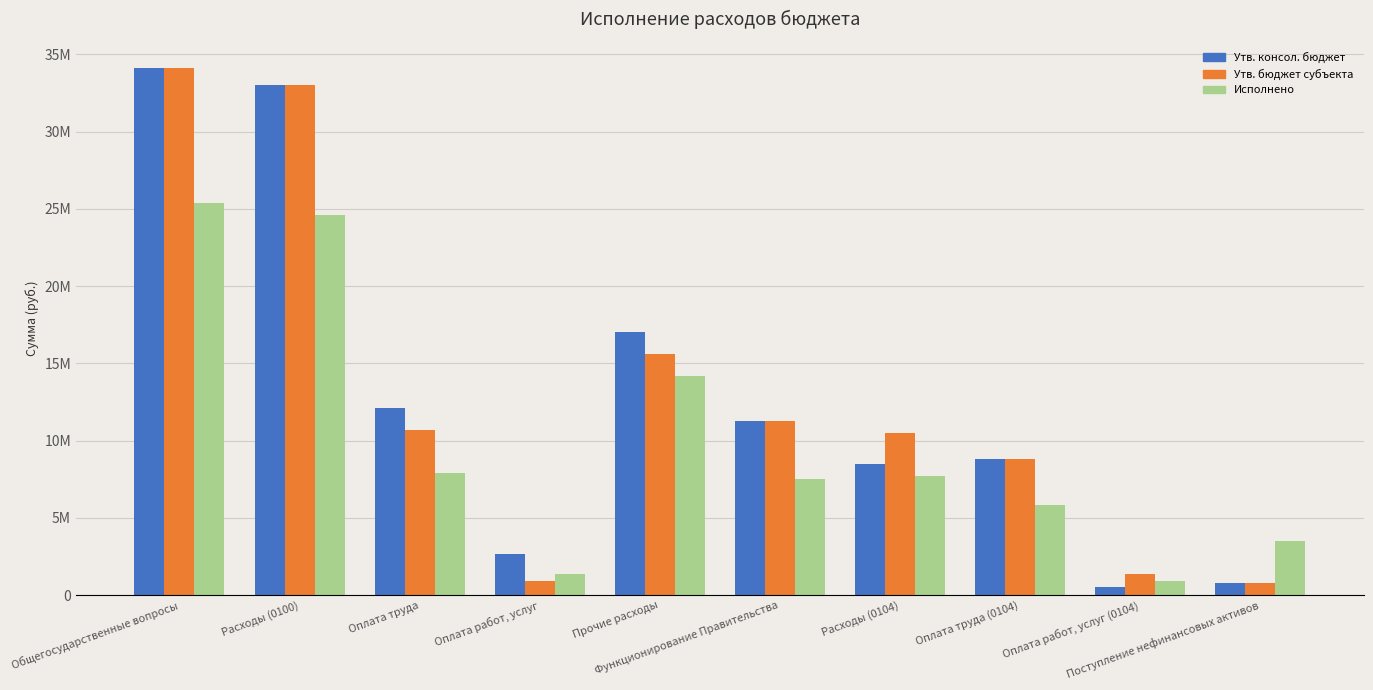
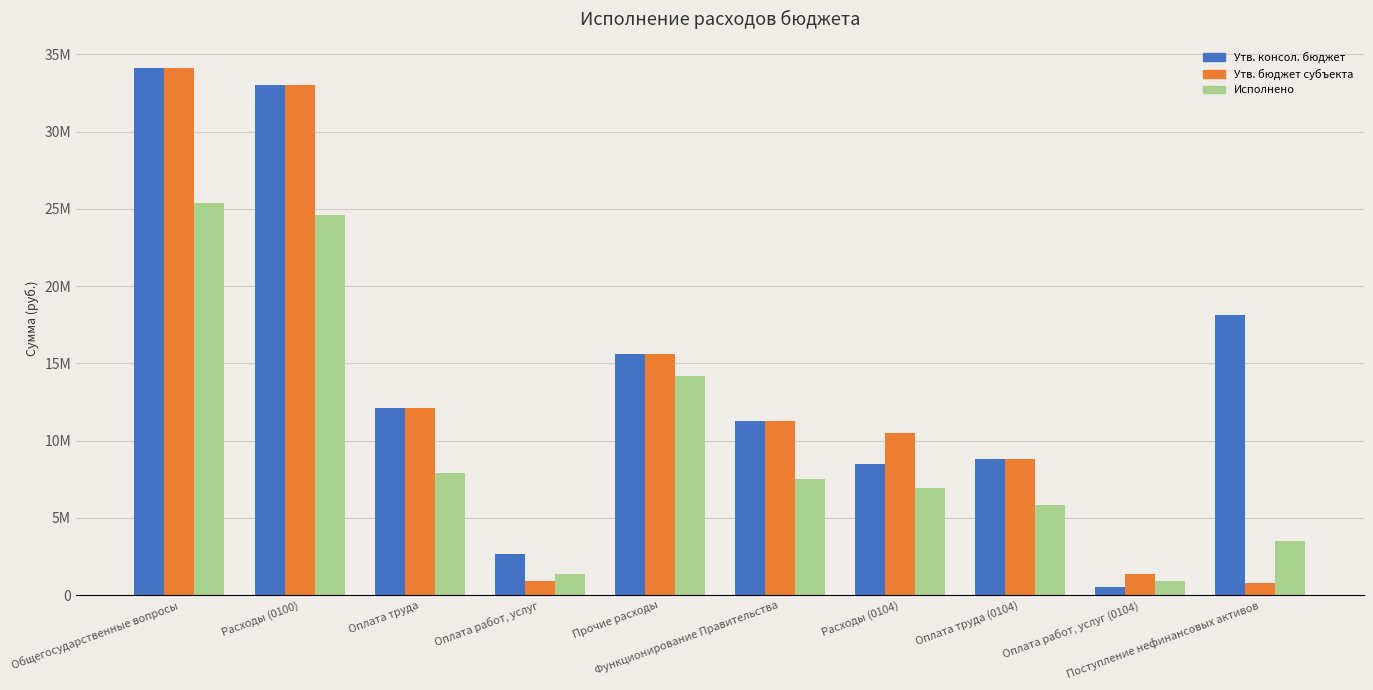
Утв. бюджет субъекта, Оплата труда: 10700000 -> 12100000
Утв. консол. бюджет, Прочие расходы: 17000000 -> 15600000
Исполнено, Расходы (0104): 7700000 -> 7000000
Утв. консол. бюджет, Поступление нефинансовых активов: 800000 -> 18100000
